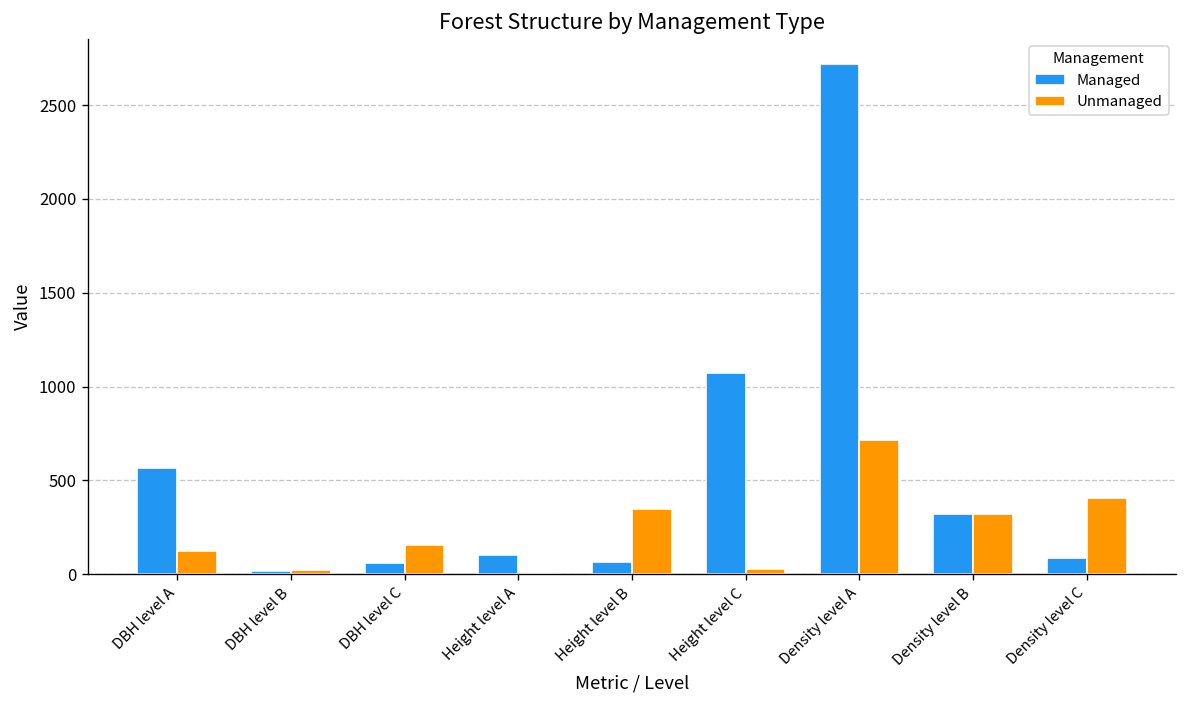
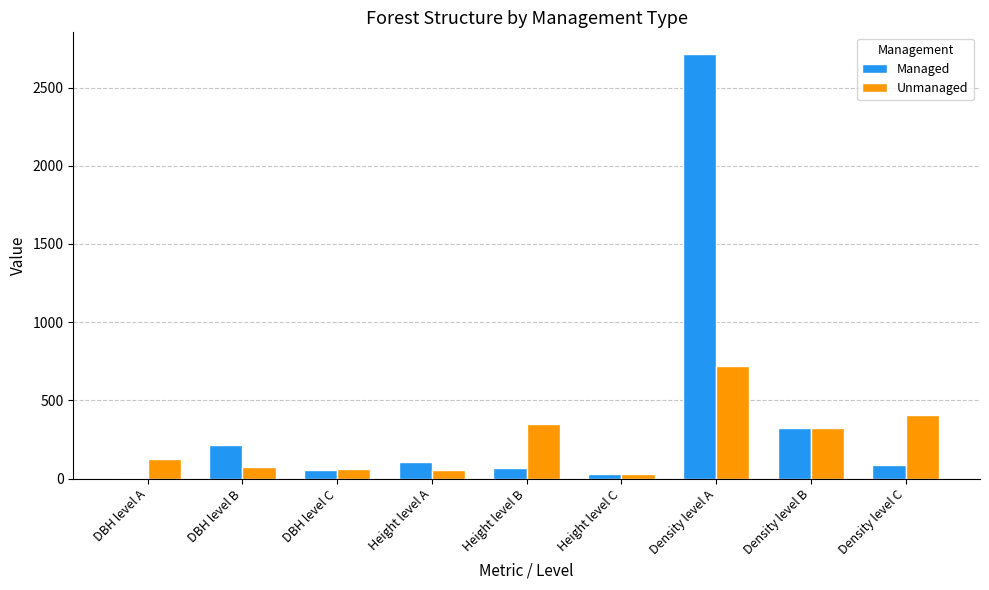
Managed, DBH level A: 570 -> 0
Managed, DBH level B: 20 -> 220
Unmanaged, DBH level B: 20 -> 70
Unmanaged, DBH level C: 160 -> 60
Unmanaged, Height level A: 0 -> 60
Managed, Height level C: 1070 -> 30
